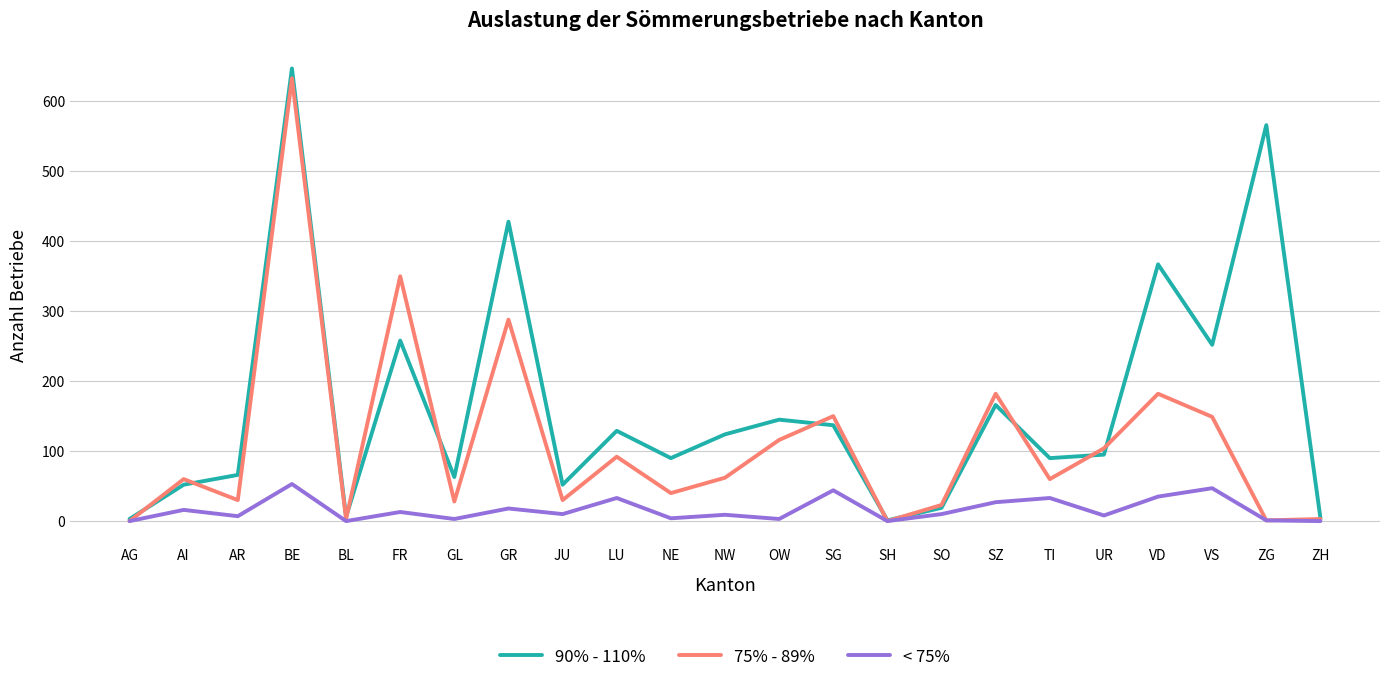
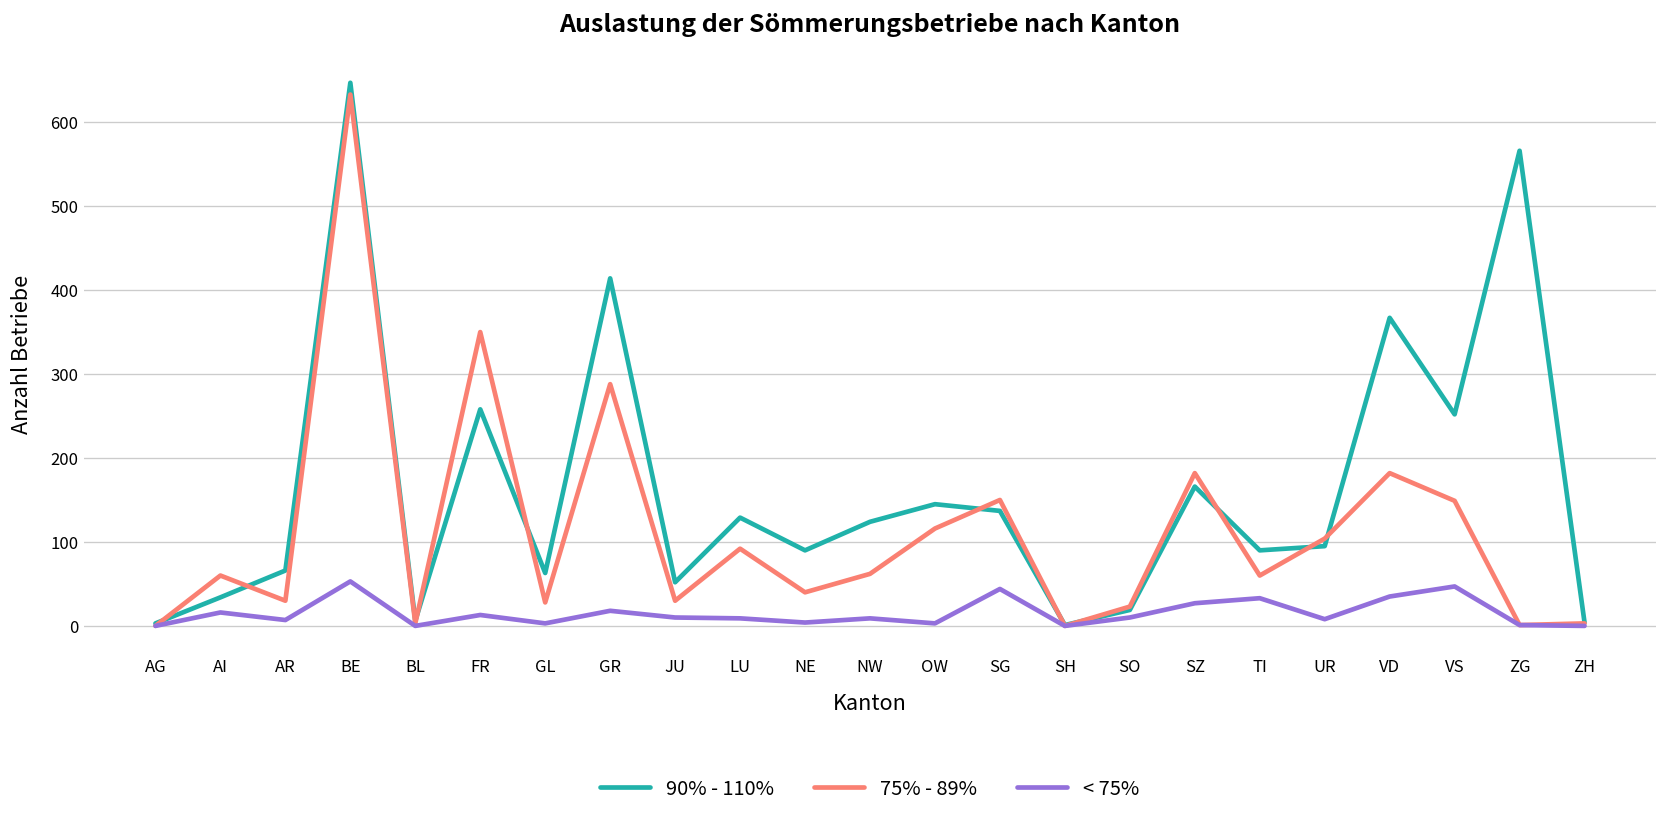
90% - 110%, AI: 50 -> 30
90% - 110%, GR: 430 -> 410
< 75%, LU: 30 -> 10
